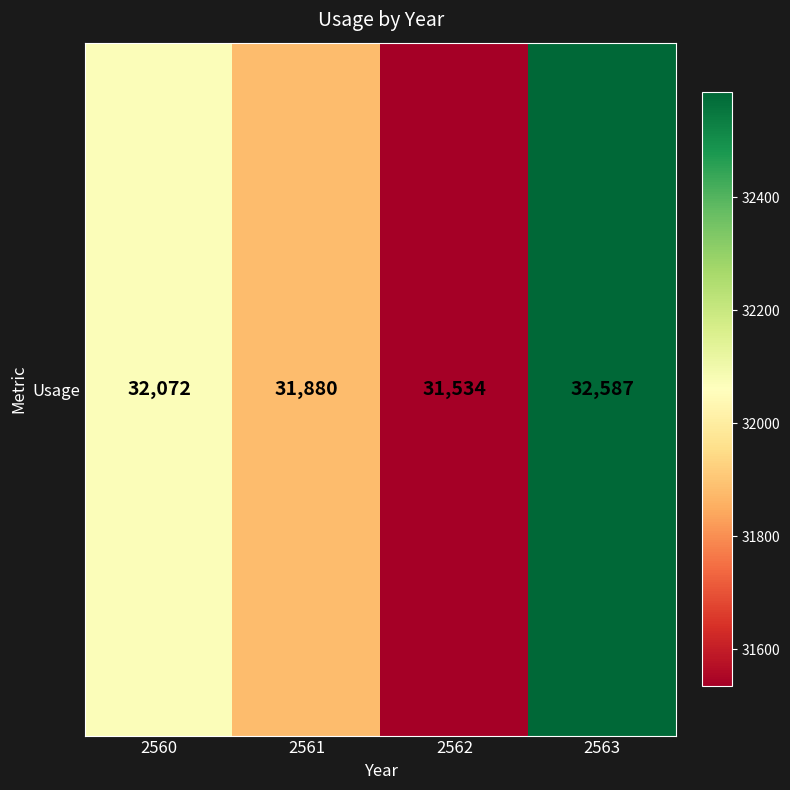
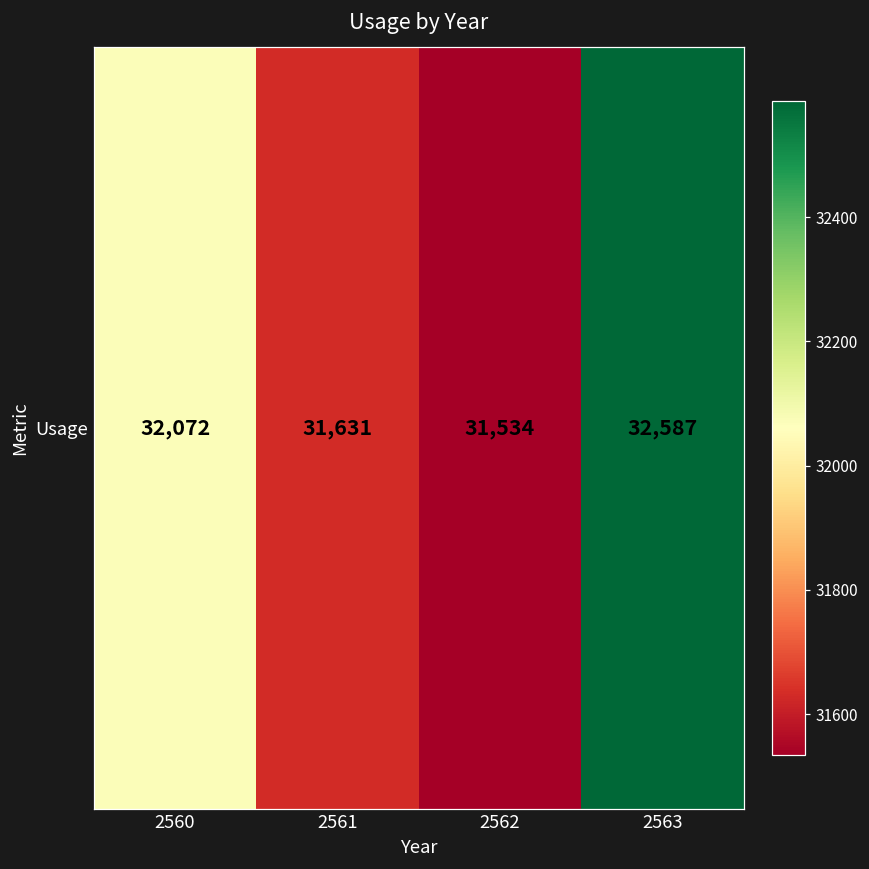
Usage, 2561: 31,880 -> 31,631
